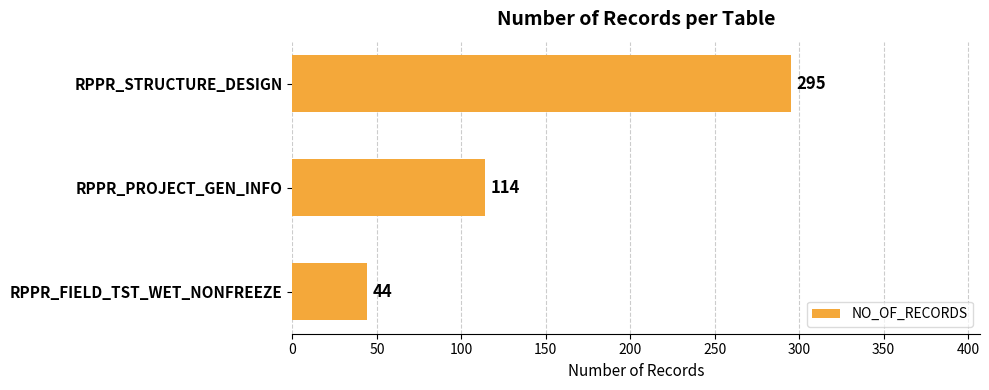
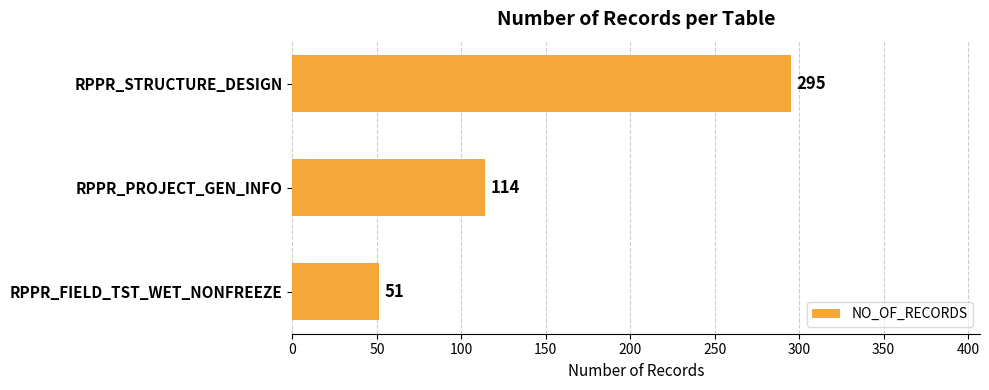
RPPR_FIELD_TST_WET_NONFREEZE: 44 -> 51
